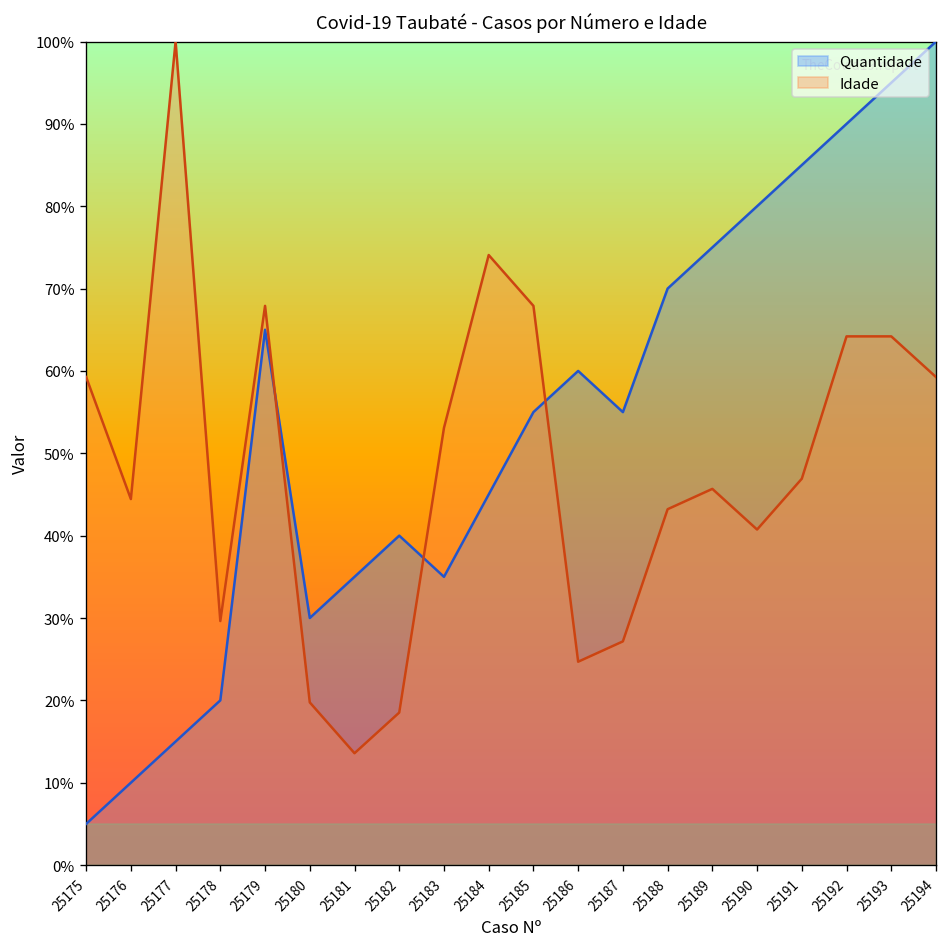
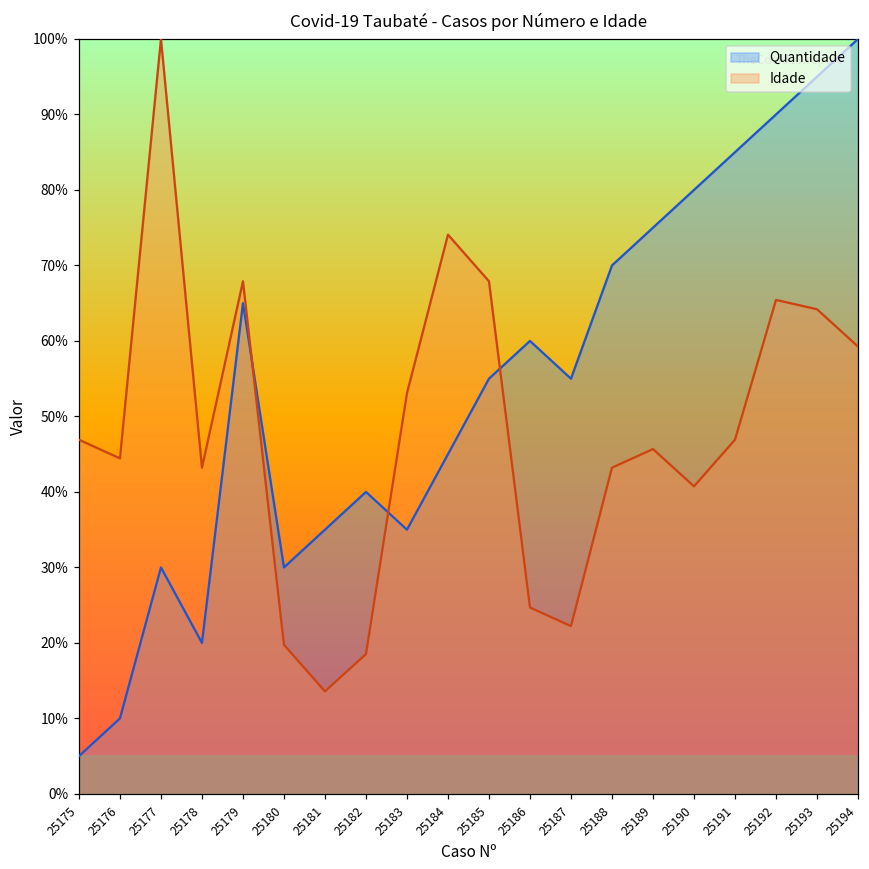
Idade, 25175: 59% -> 47%
Quantidade, 25177: 15% -> 30%
Idade, 25178: 30% -> 43%
Idade, 25187: 27% -> 22%
Idade, 25192: 64% -> 65%
